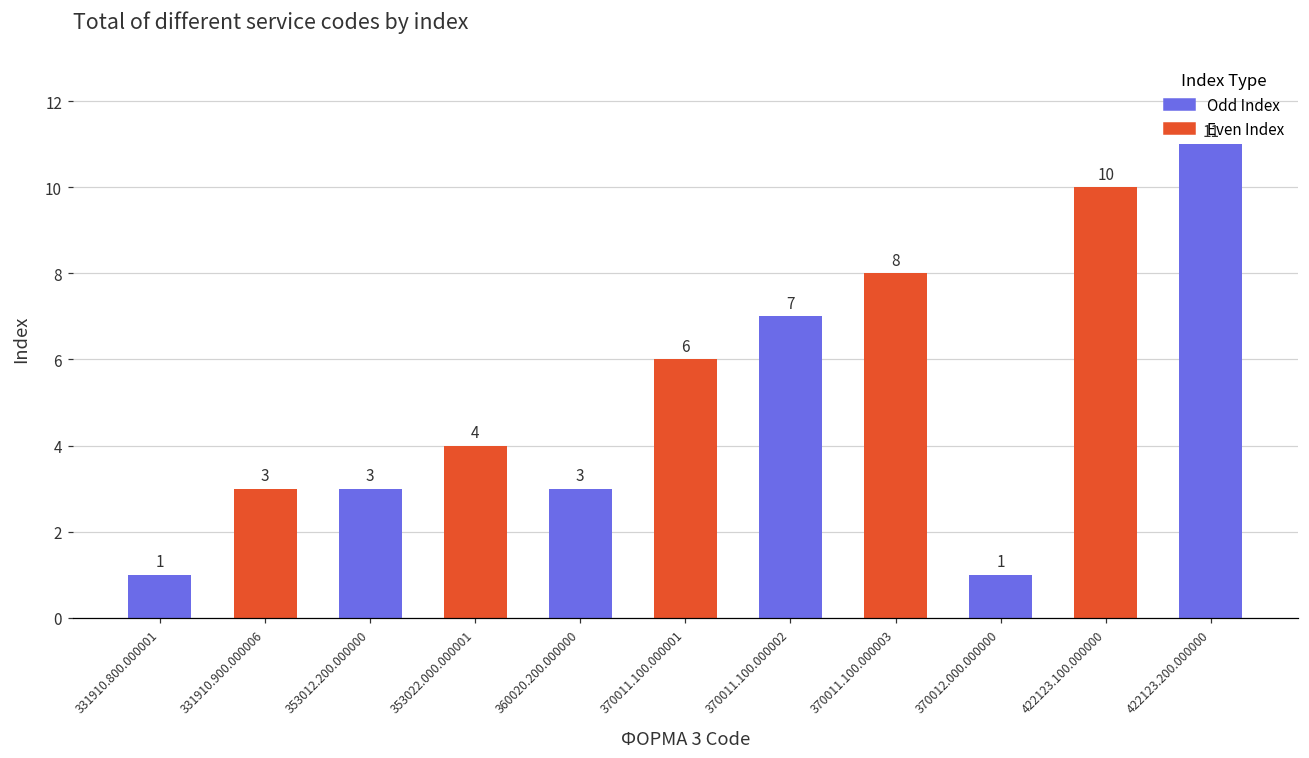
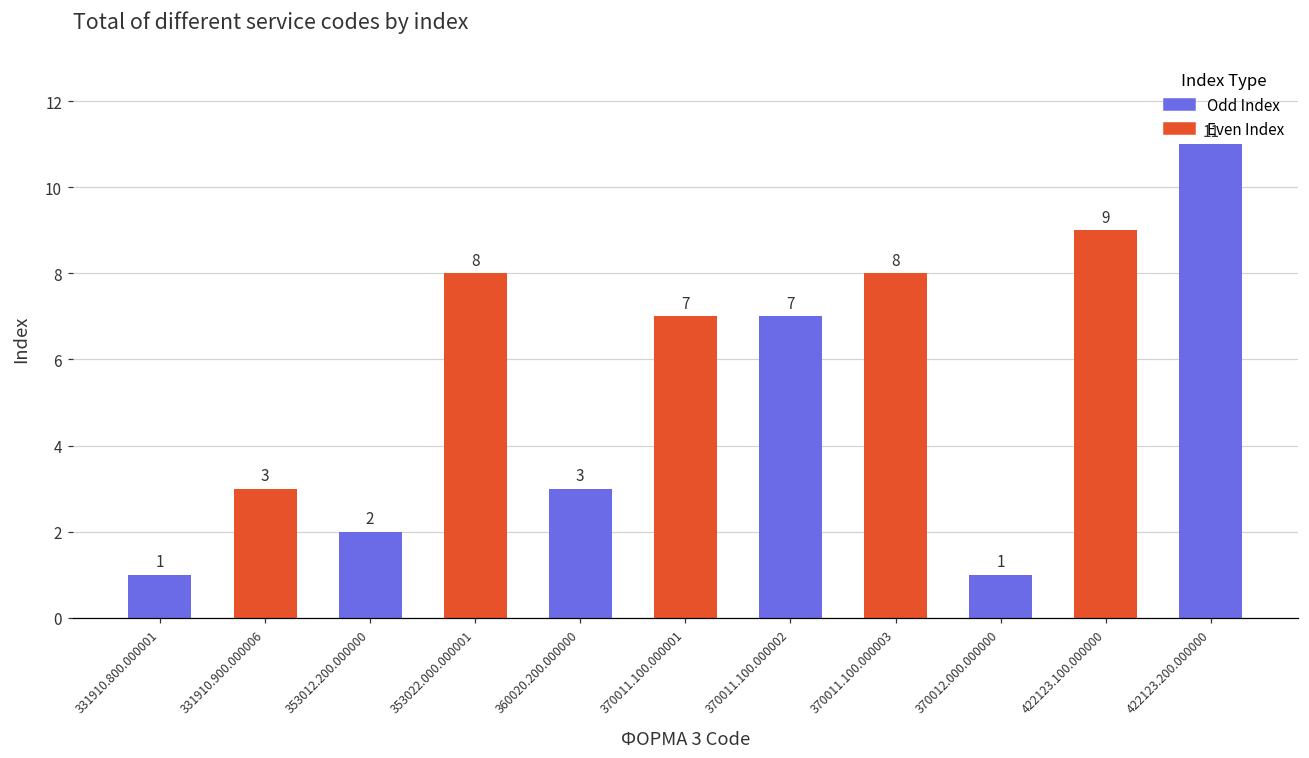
353012.200.000000: 3 -> 2
353022.000.000001: 4 -> 8
370011.100.000001: 6 -> 7
422123.100.000000: 10 -> 9
